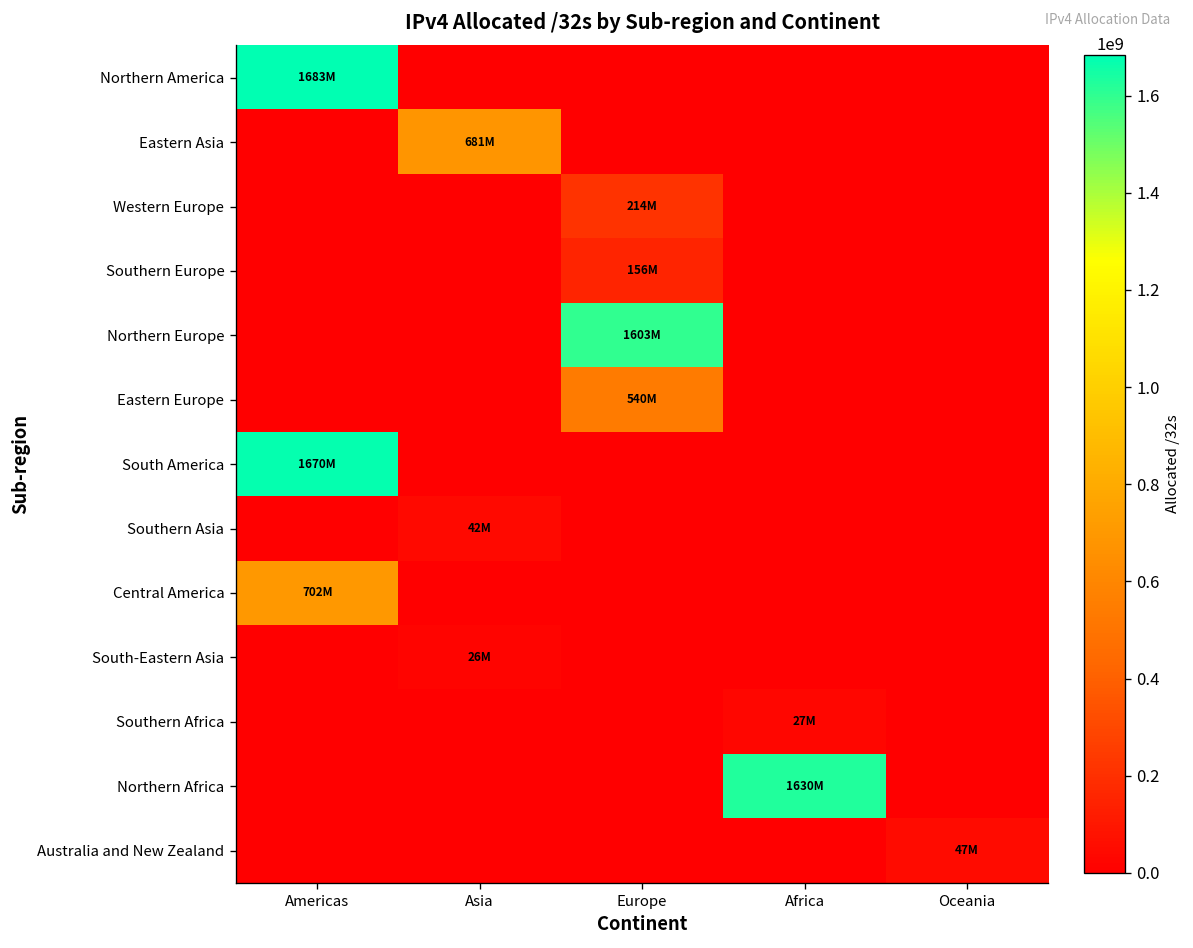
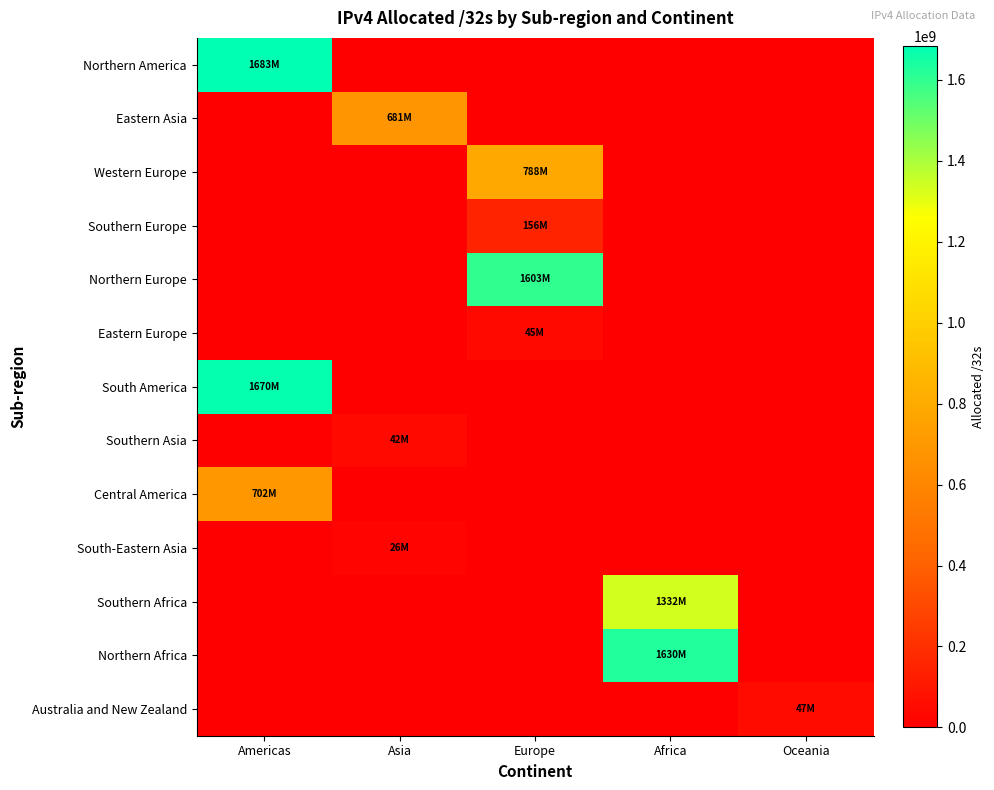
Western Europe, Europe: 214M -> 788M
Eastern Europe, Europe: 540M -> 45M
Southern Africa, Africa: 27M -> 1332M
